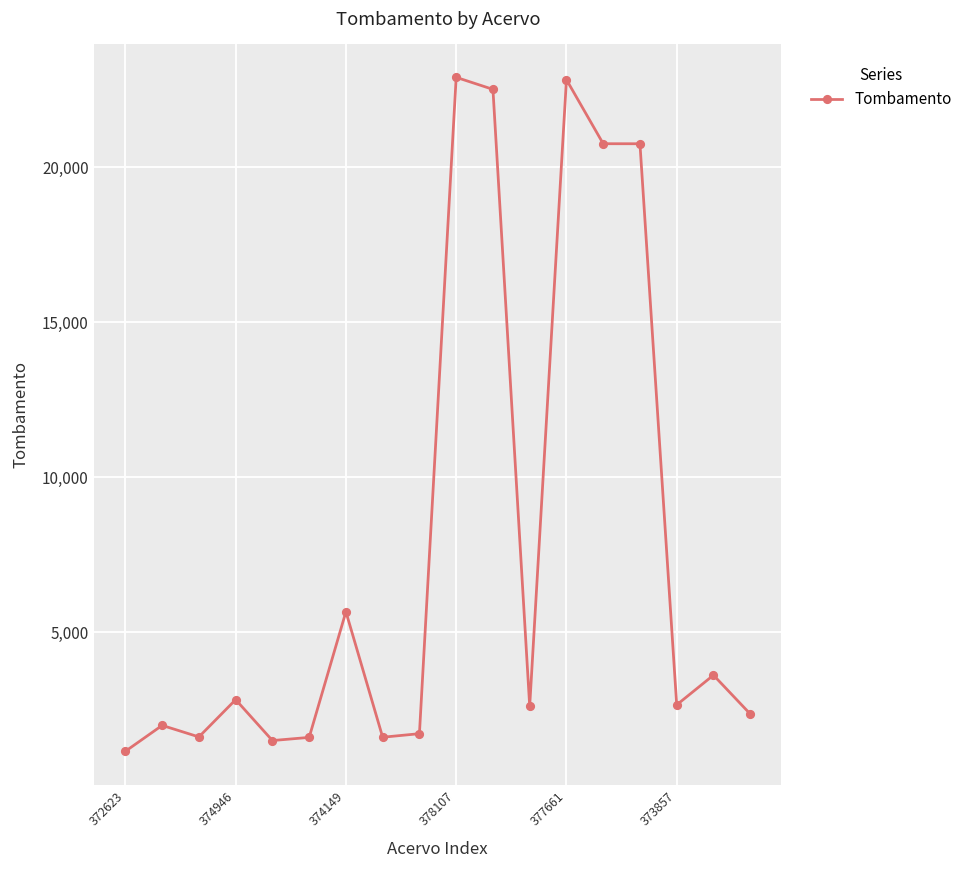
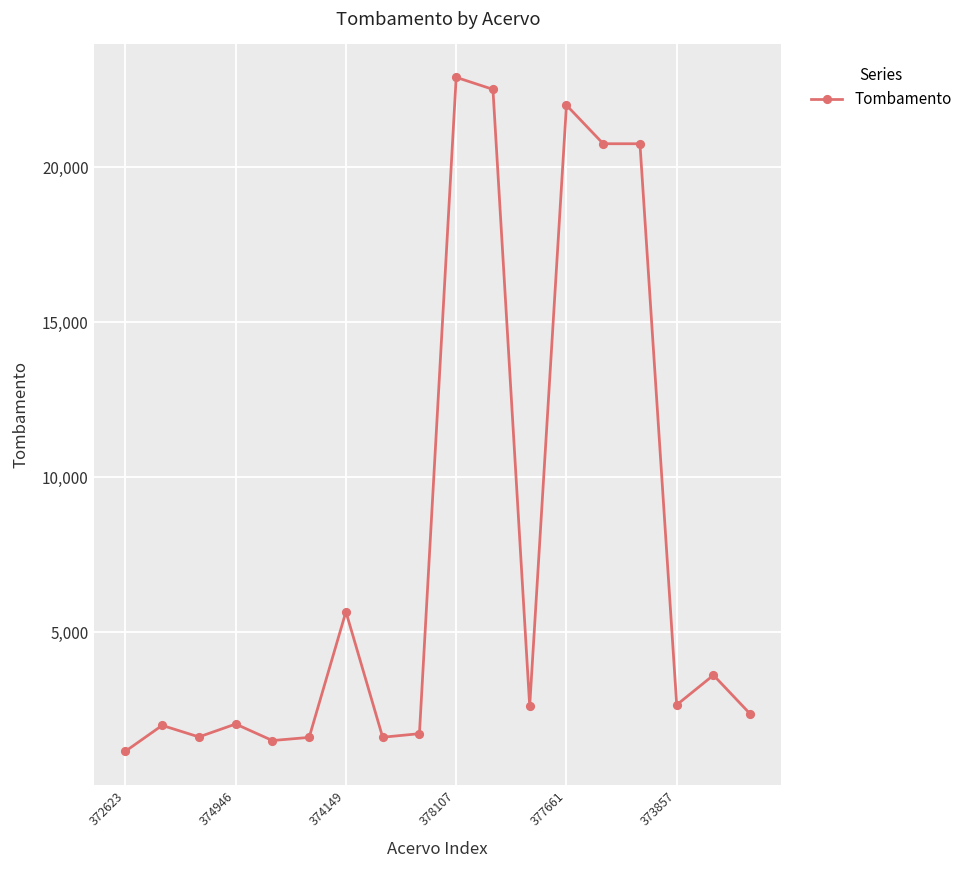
374946: 2,800 -> 2,000
377661: 22,800 -> 22,000
